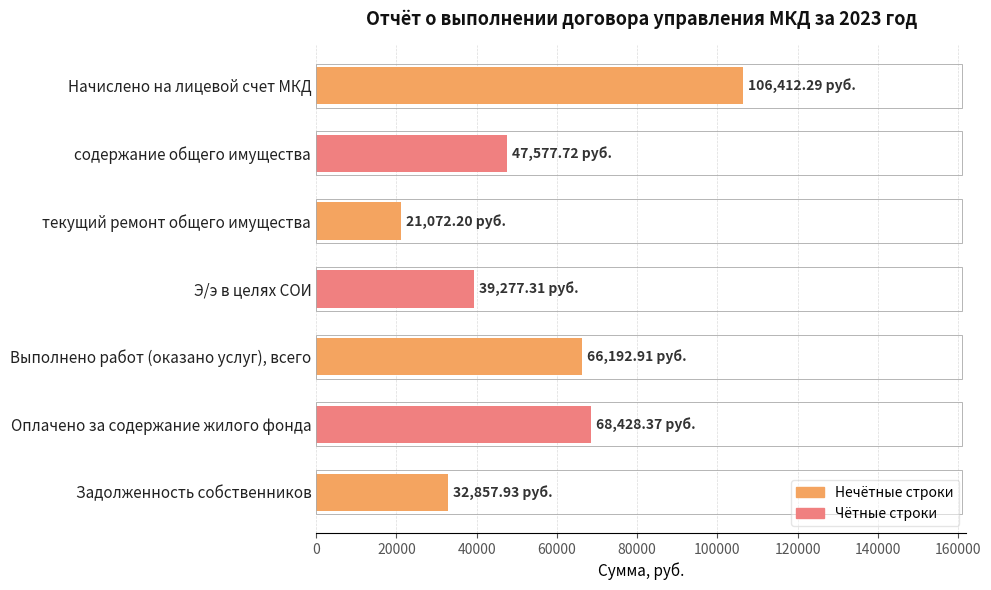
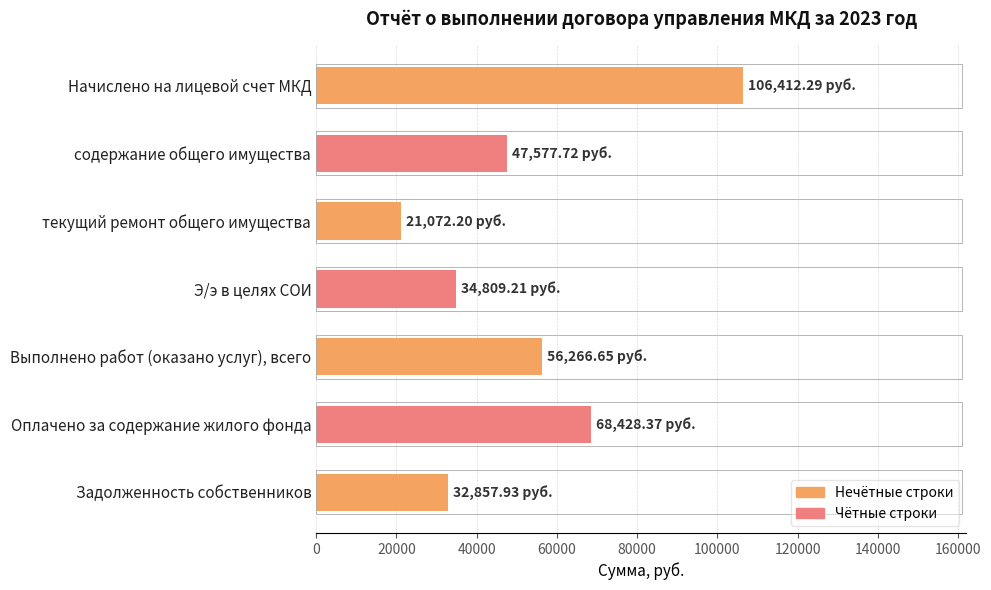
Э/э в целях СОИ: 39,277.31 -> 34,809.21
Выполнено работ (оказано услуг), всего: 66,192.91 -> 56,266.65
